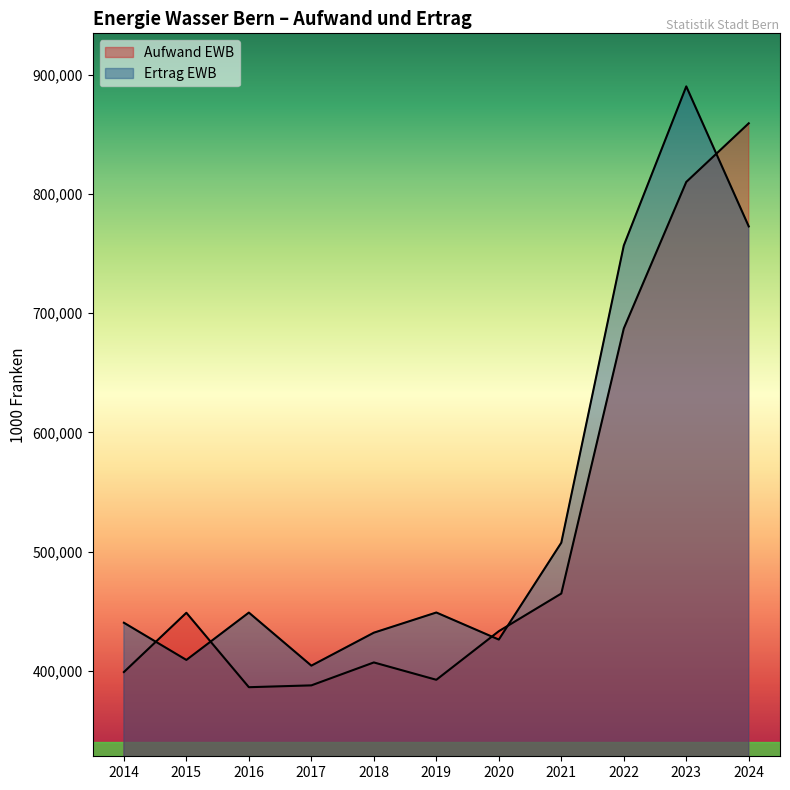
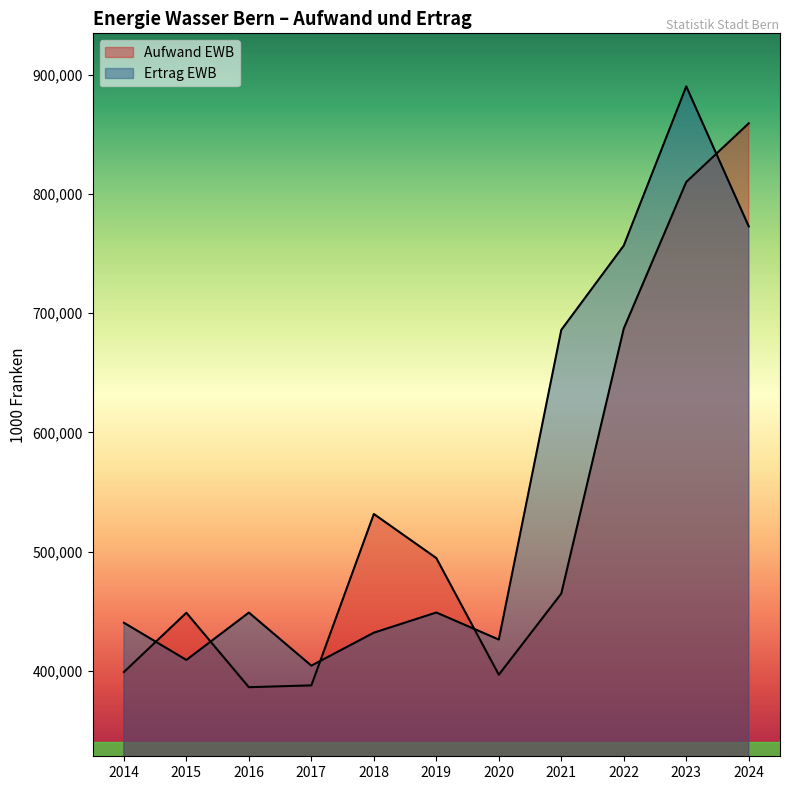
Aufwand EWB, 2018: 407,000 -> 531,000
Aufwand EWB, 2019: 392,000 -> 495,000
Aufwand EWB, 2020: 433,000 -> 397,000
Ertrag EWB, 2021: 507,000 -> 686,000
